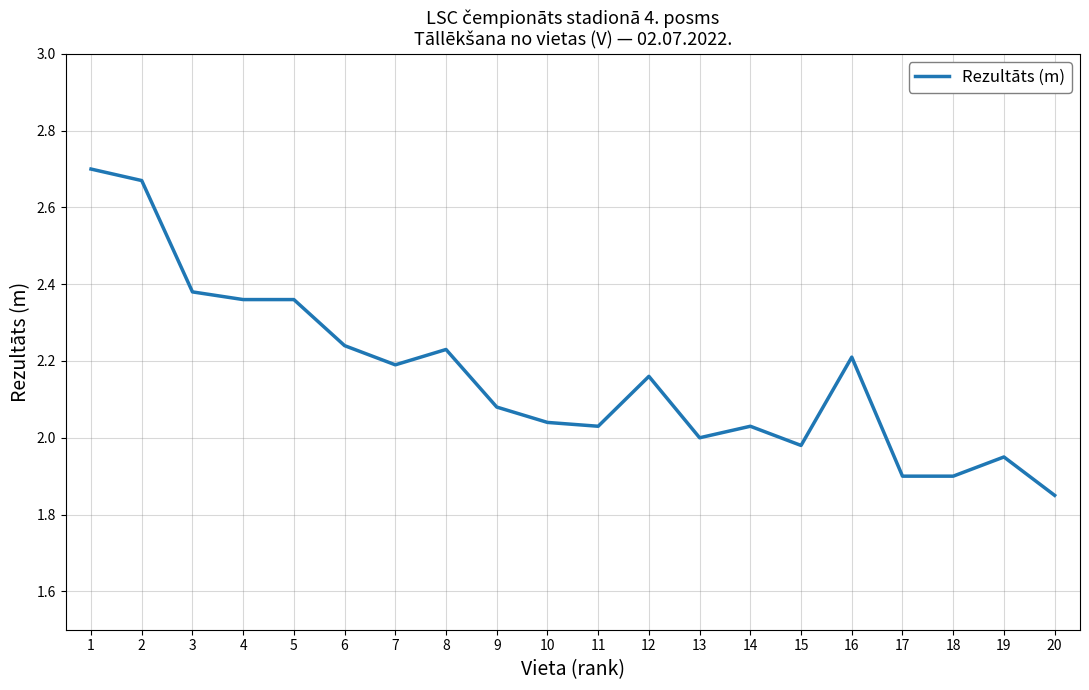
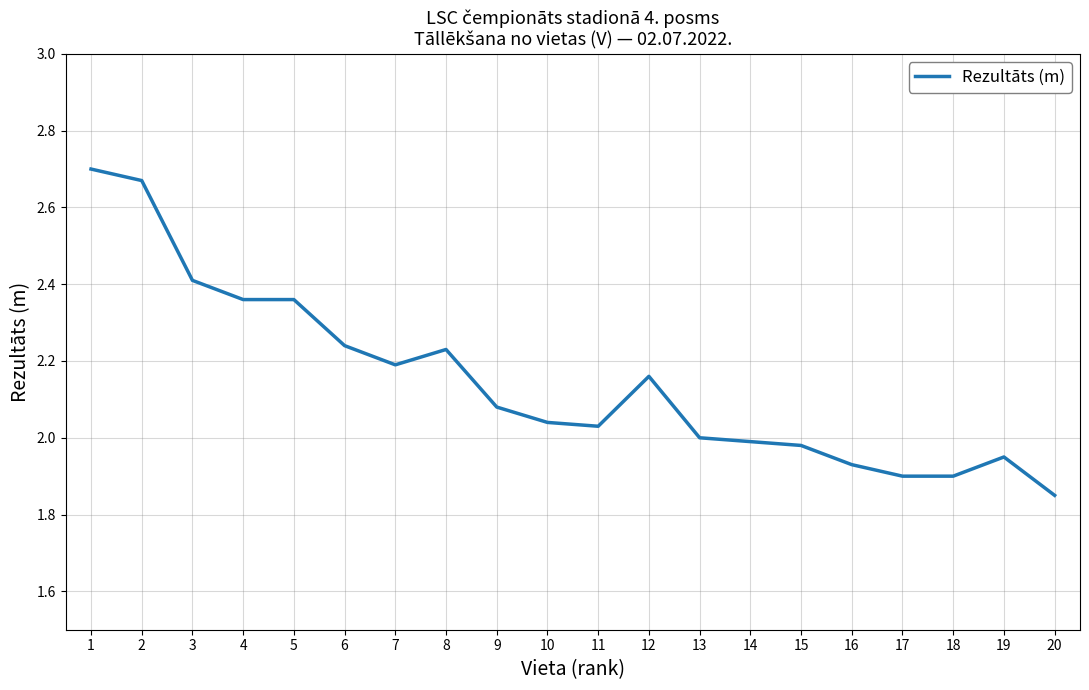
3: 2.38 -> 2.41
14: 2.03 -> 1.99
16: 2.21 -> 1.93
